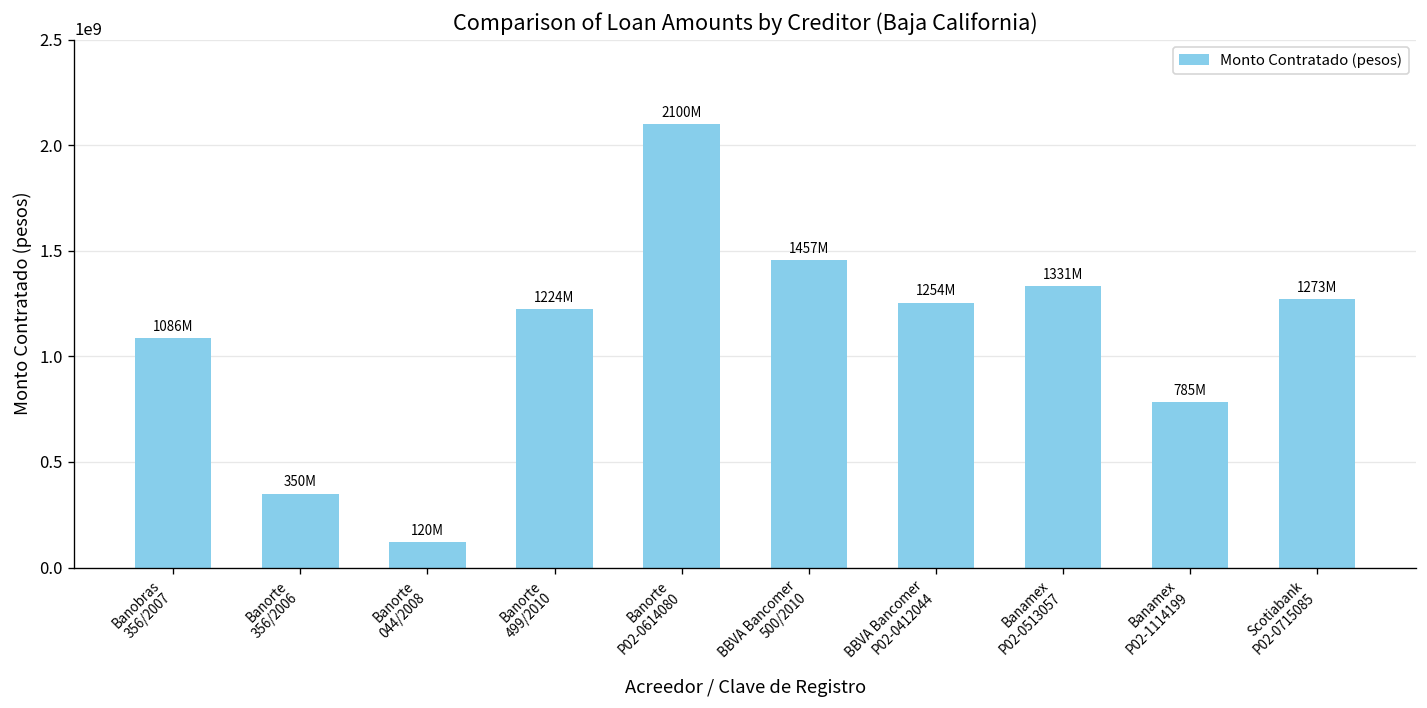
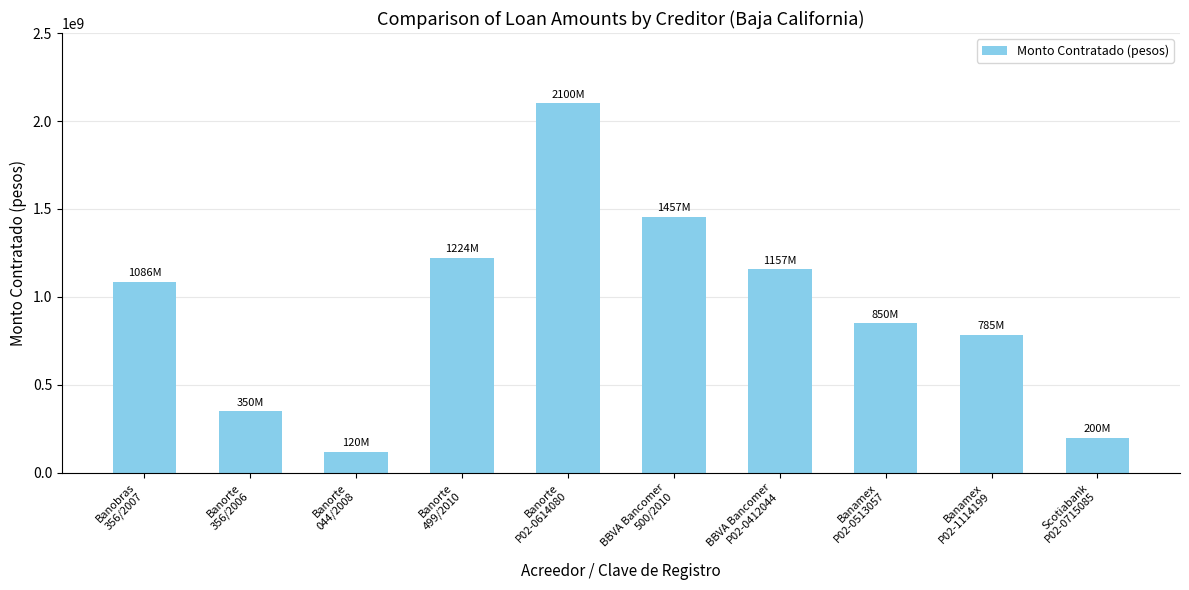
BBVA Bancomer P02-0412044: 1254M -> 1157M
Banamex P02-0513057: 1331M -> 850M
Scotiabank P02-0715085: 1273M -> 200M
